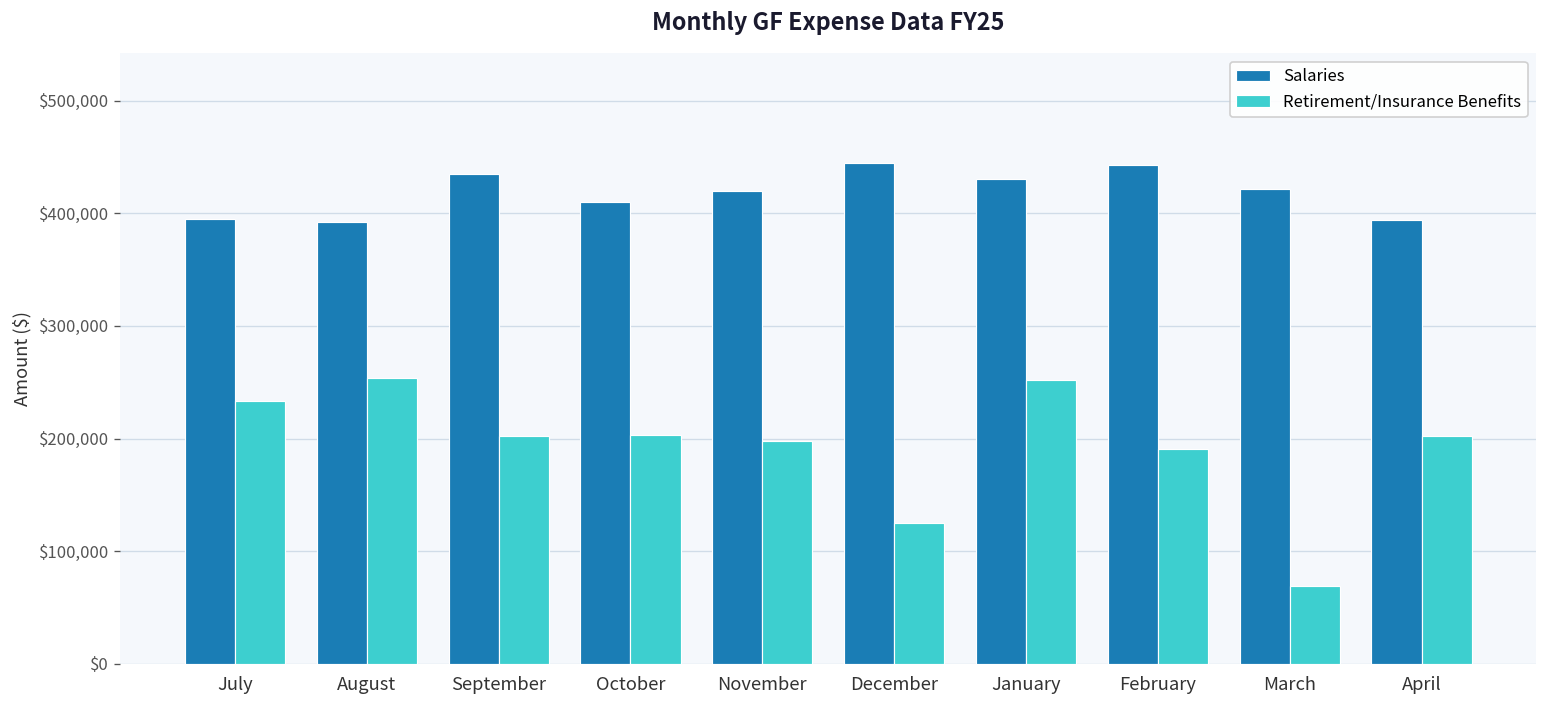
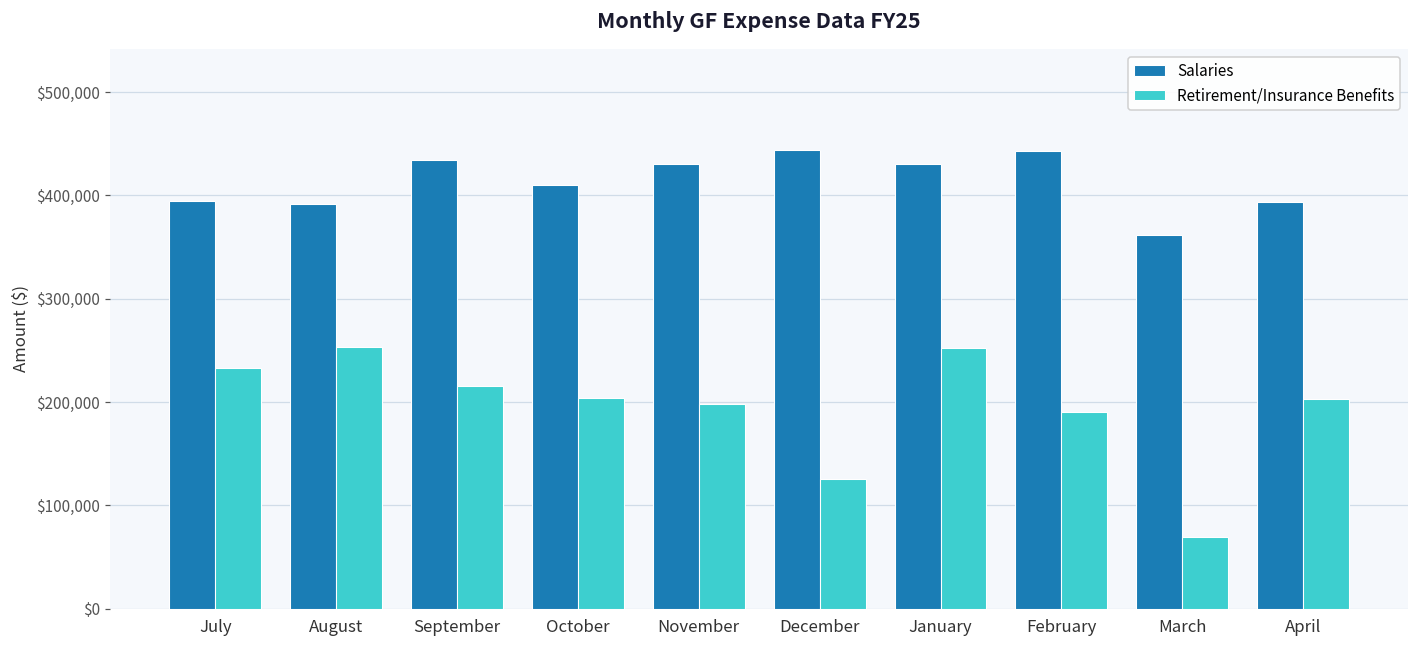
Retirement/Insurance Benefits, September: $200,000 -> $220,000
Salaries, November: $420,000 -> $430,000
Salaries, March: $420,000 -> $360,000
